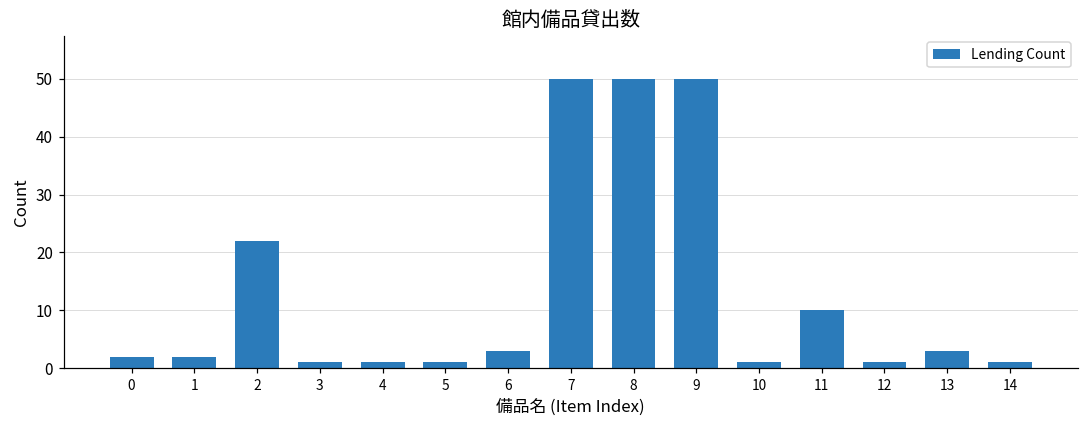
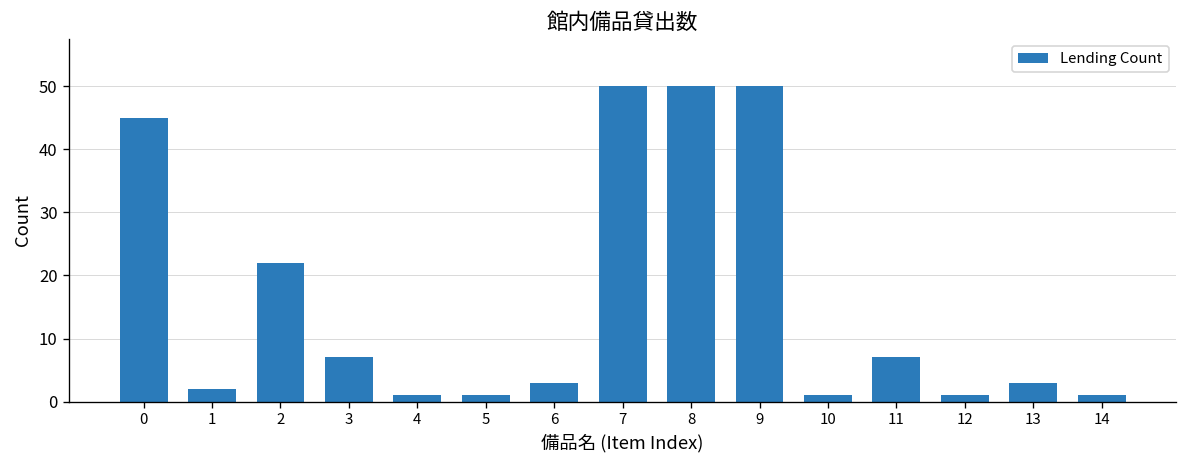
0: 2 -> 45
3: 1 -> 7
11: 10 -> 7
